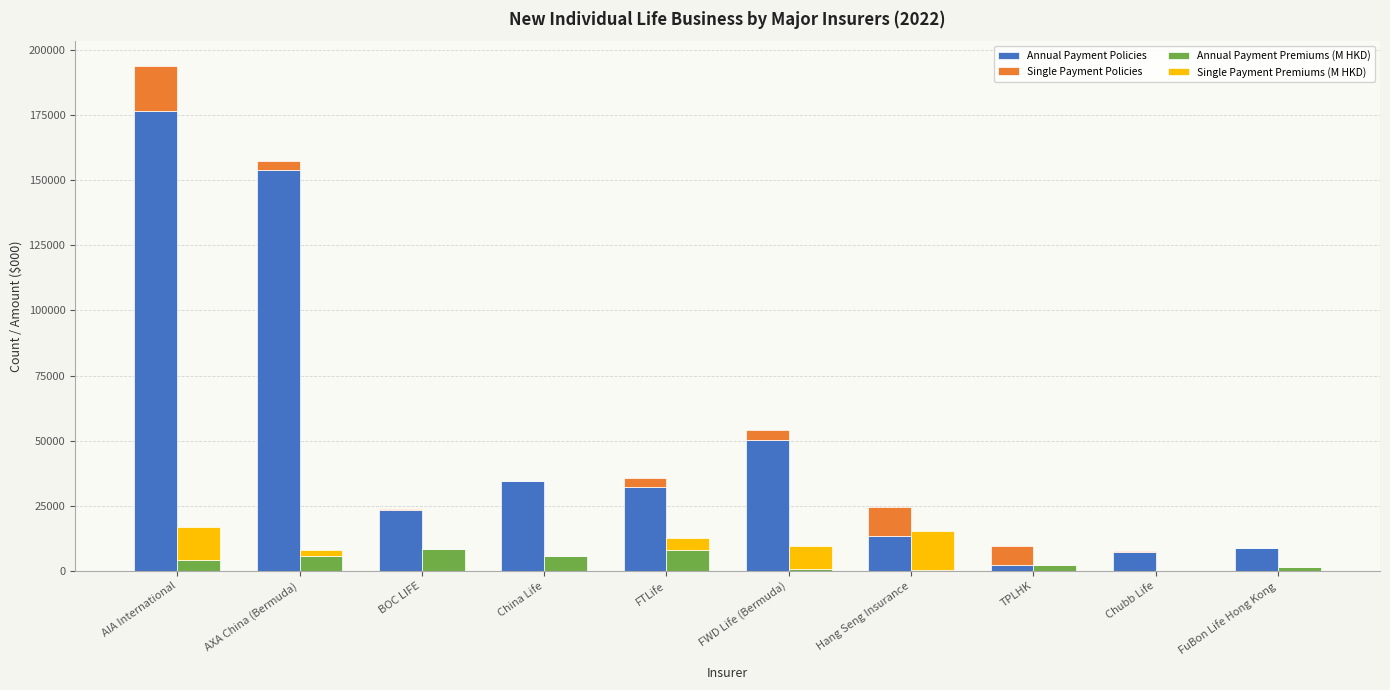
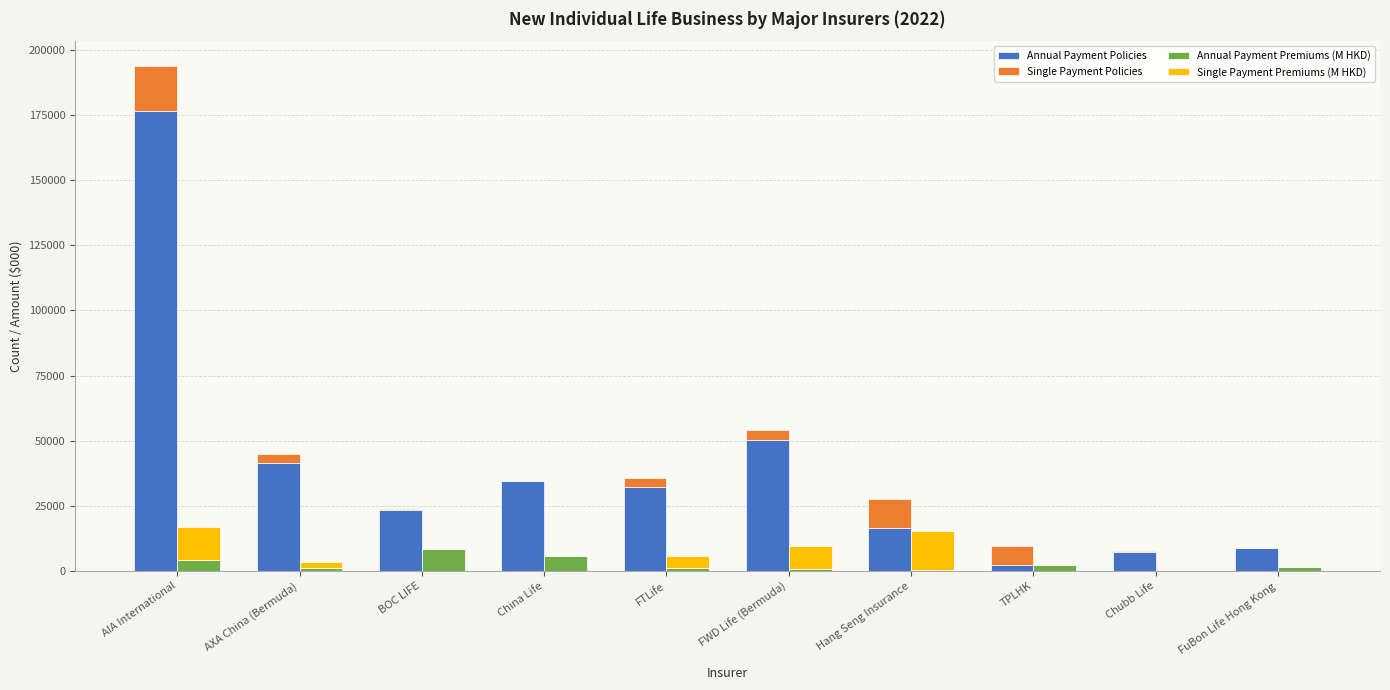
Annual Payment Policies, AXA China (Bermuda): 154000 -> 41000
Annual Payment Premiums (M HKD), AXA China (Bermuda): 6000 -> 1000
Annual Payment Premiums (M HKD), FTLife: 8000 -> 1000
Annual Payment Policies, Hang Seng Insurance: 14000 -> 17000
